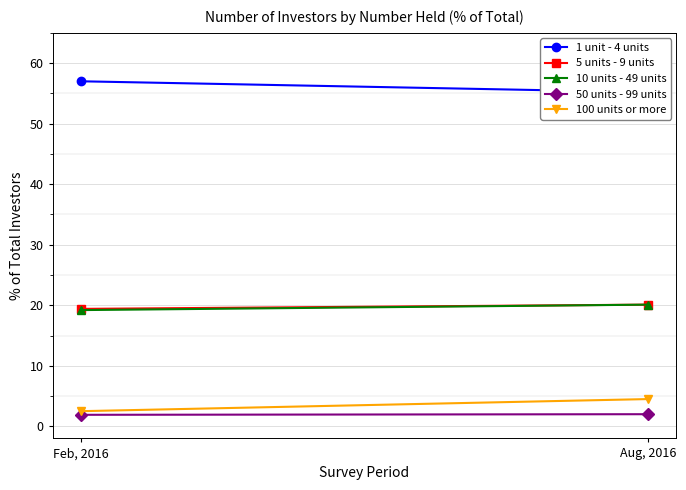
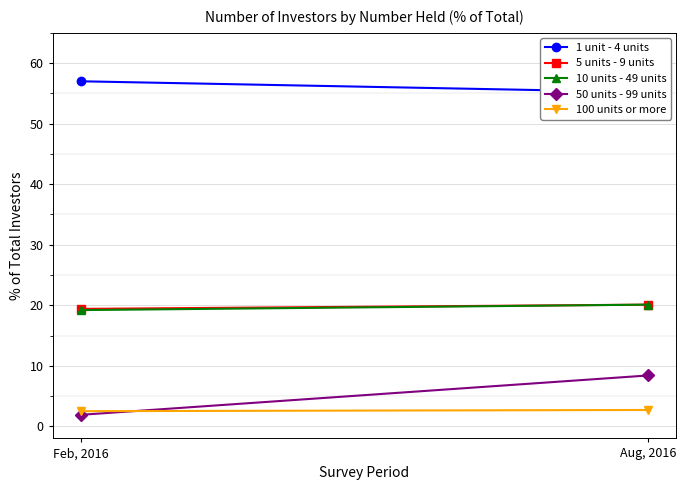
50 units - 99 units, Aug, 2016: 2 -> 8
100 units or more, Aug, 2016: 5 -> 3
